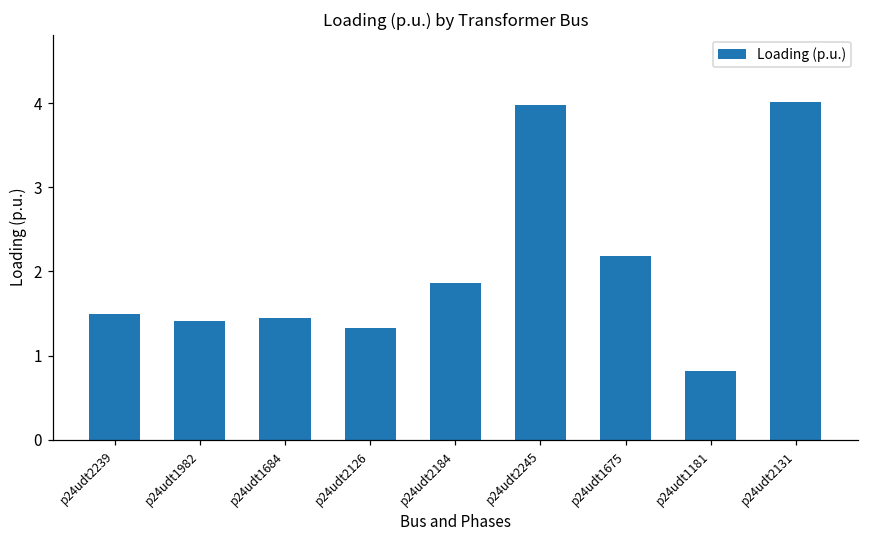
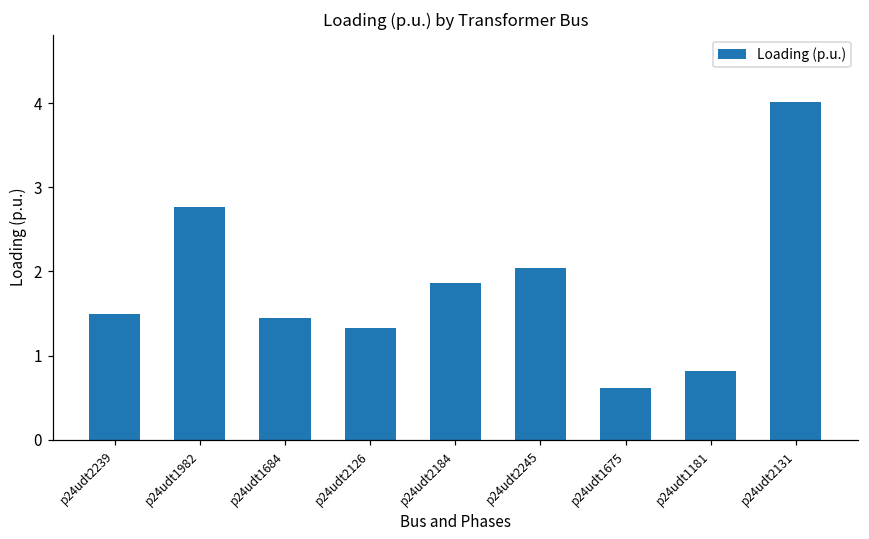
p24udt1982: 1.4 -> 2.8
p24udt2245: 4.0 -> 2.0
p24udt1675: 2.2 -> 0.6
